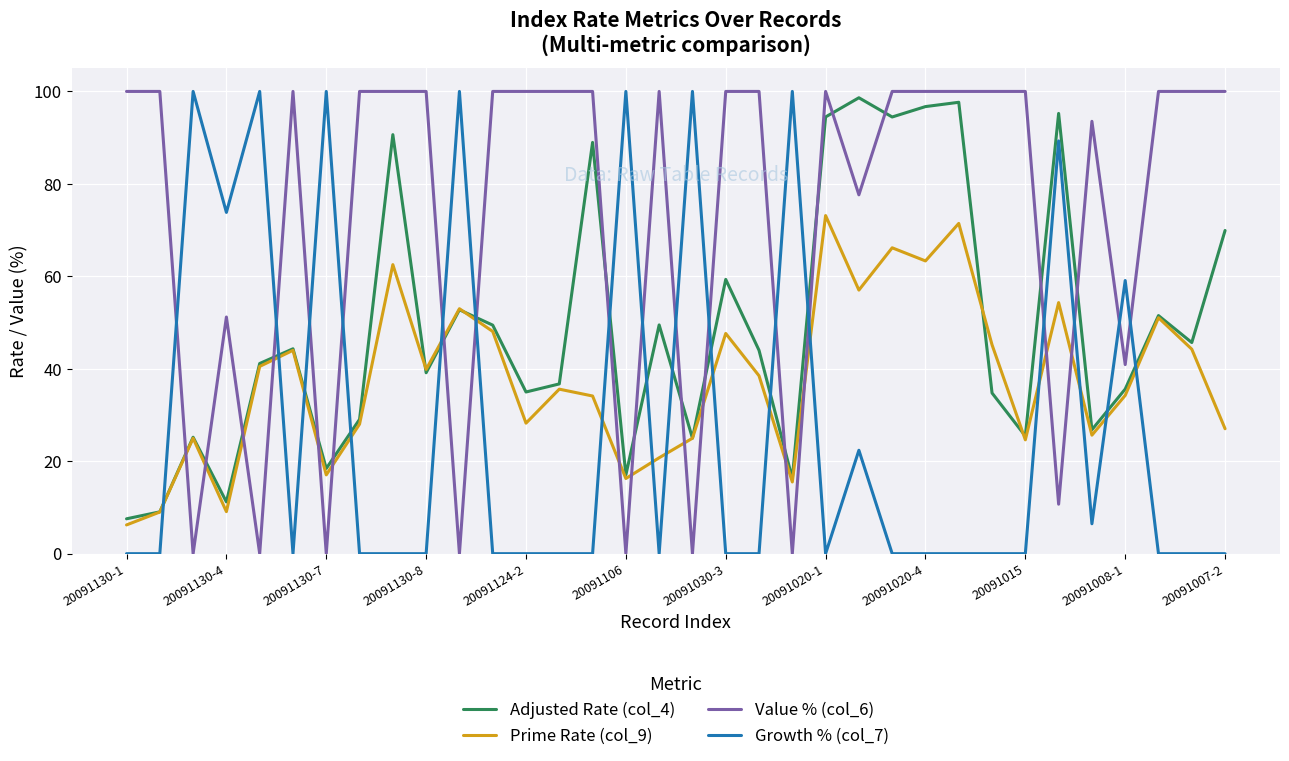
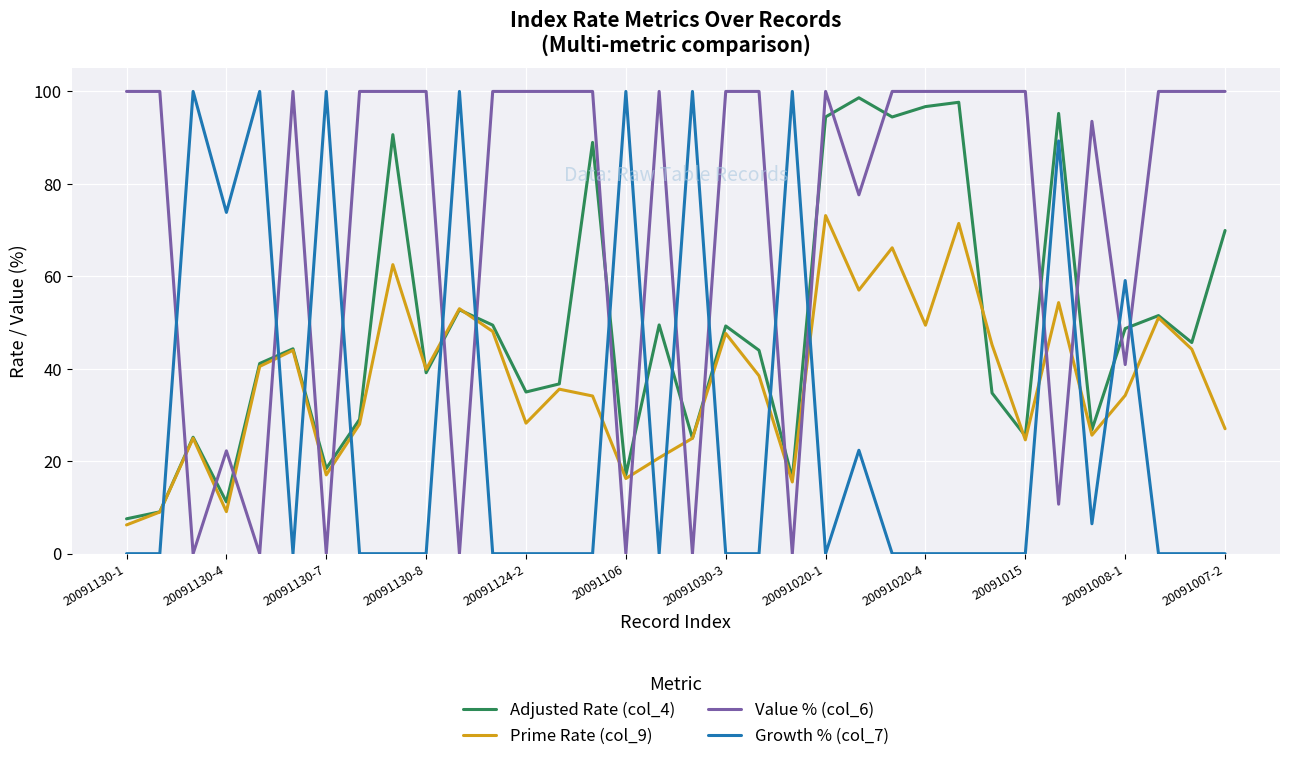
Value % (col_6), 20091130-4: 51 -> 22
Adjusted Rate (col_4), 20091030-3: 59 -> 49
Prime Rate (col_9), 20091020-4: 63 -> 49
Adjusted Rate (col_4), 20091008-1: 36 -> 49
